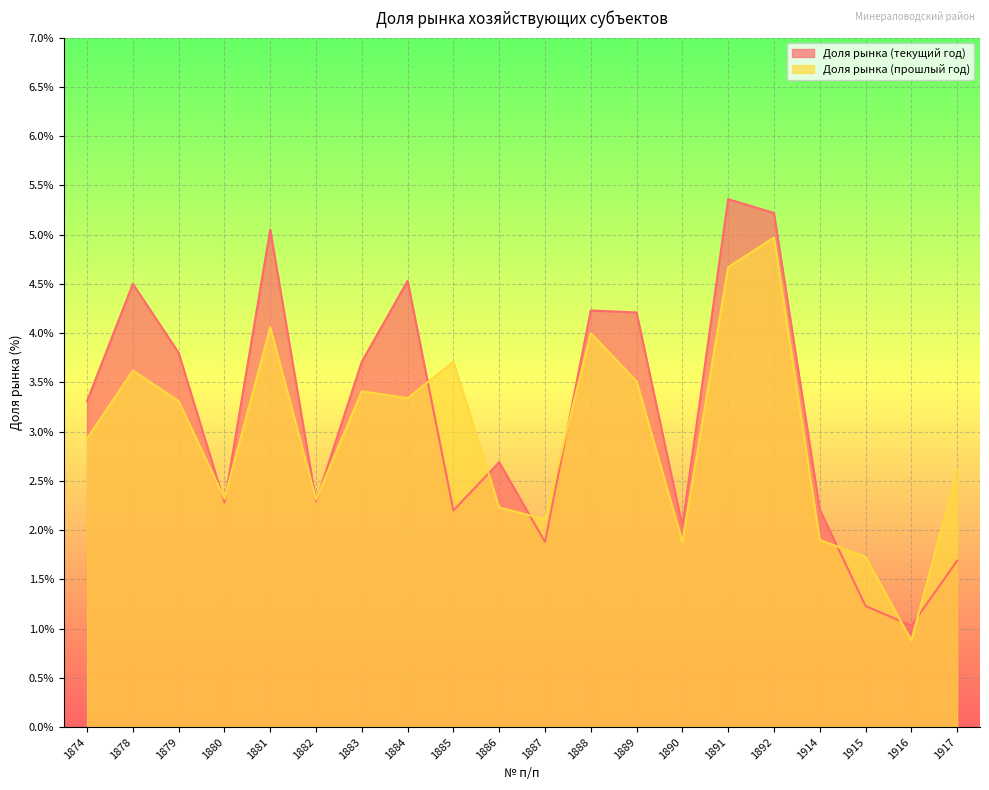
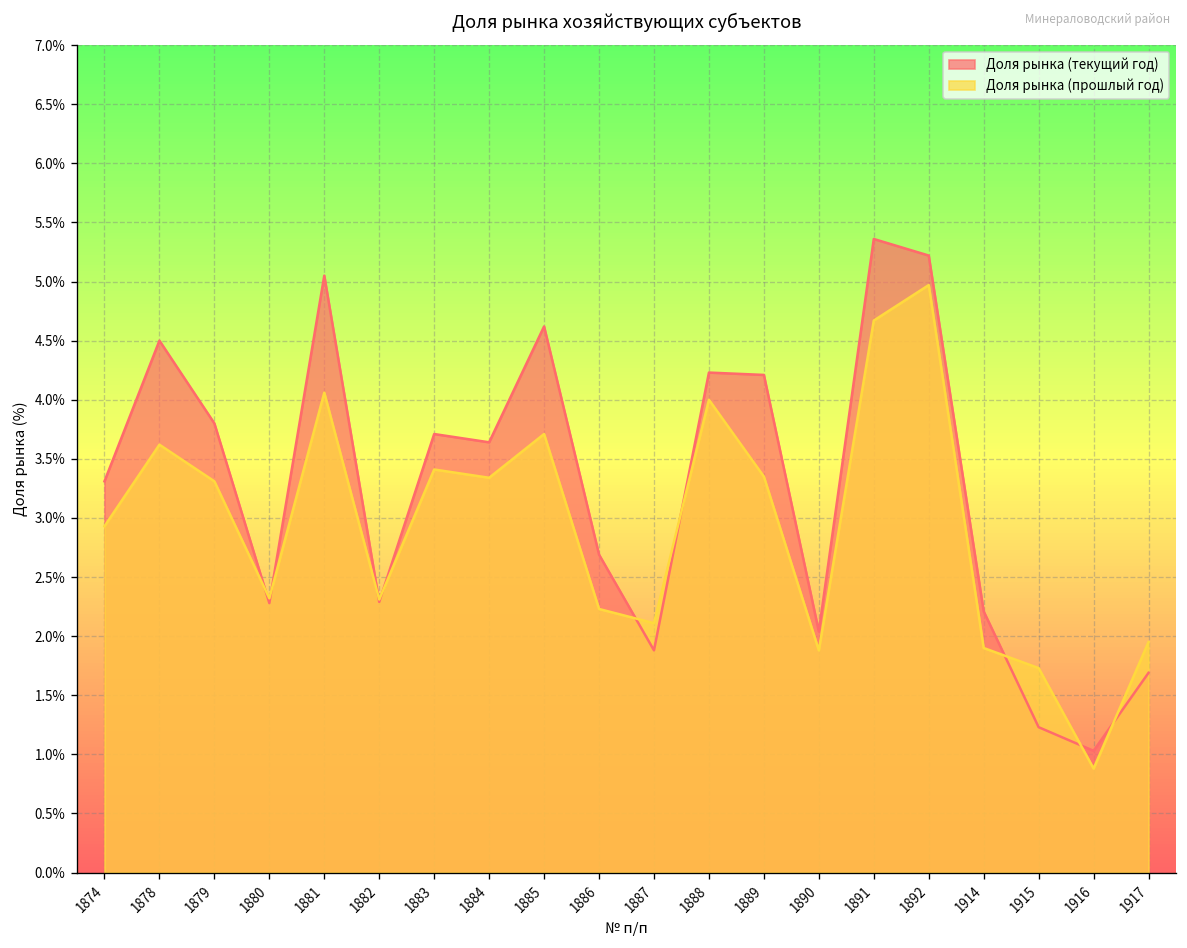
Доля рынка (текущий год), 1884: 4.5% -> 3.6%
Доля рынка (текущий год), 1885: 2.2% -> 4.6%
Доля рынка (прошлый год), 1889: 3.5% -> 3.4%
Доля рынка (прошлый год), 1917: 2.6% -> 2.0%
